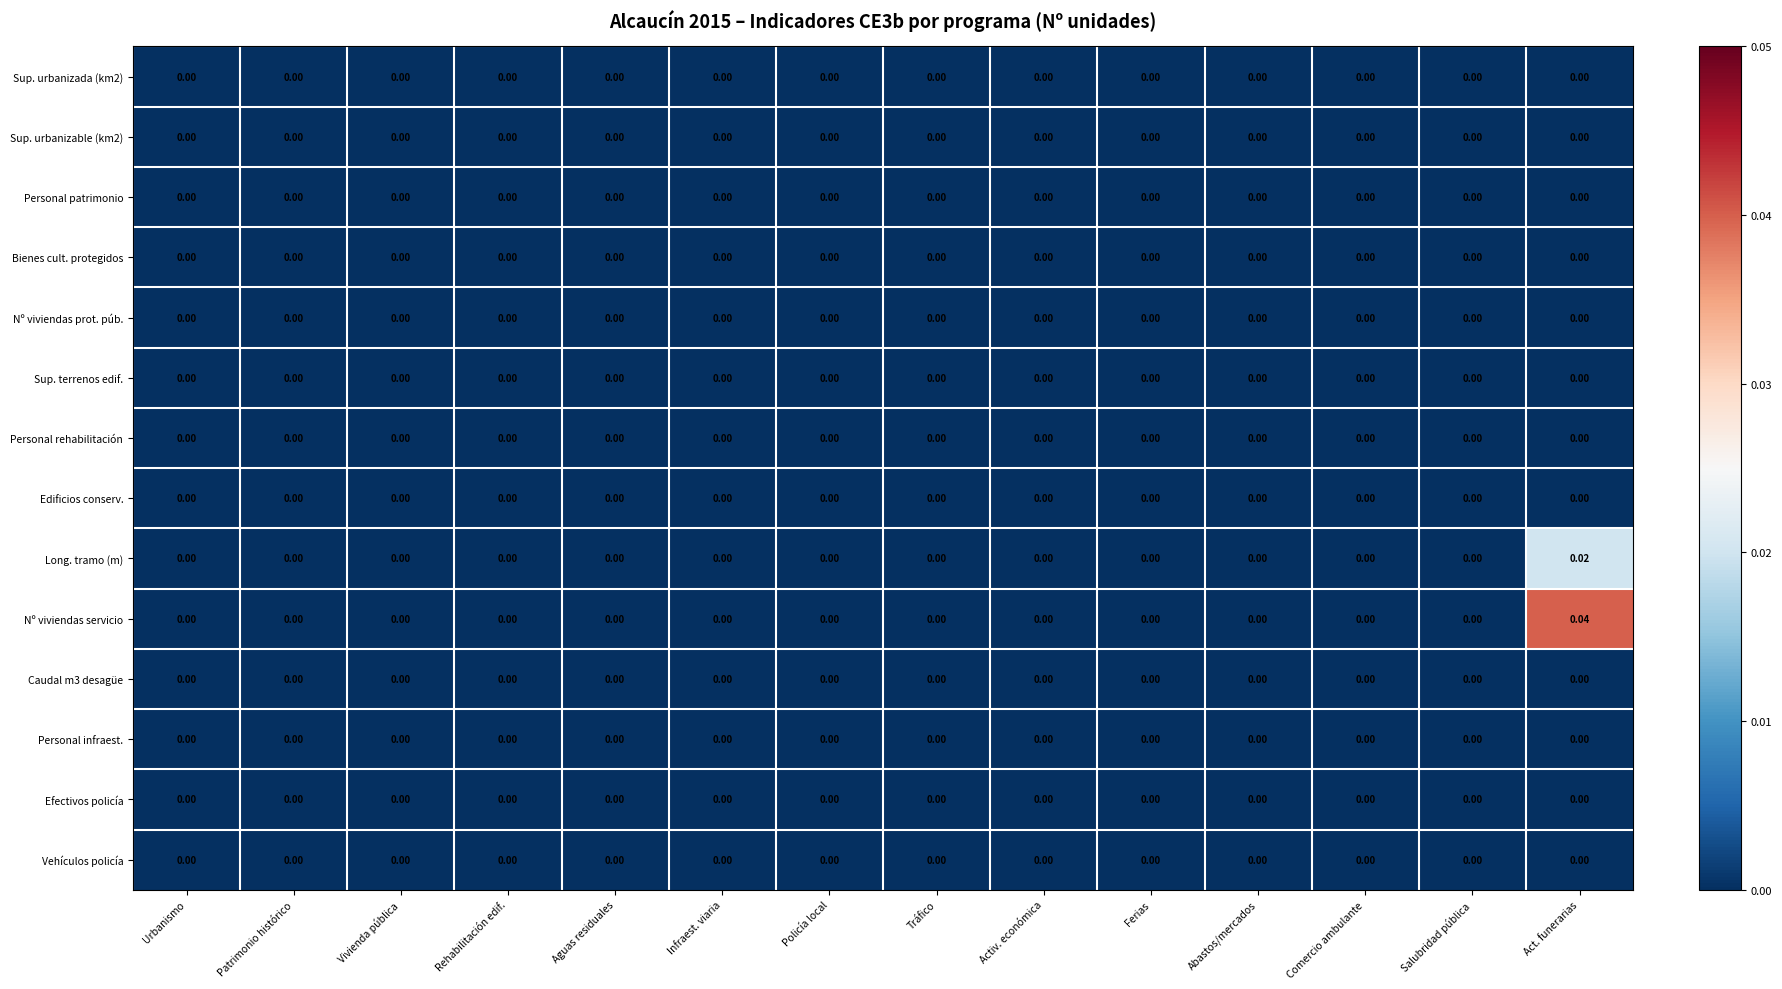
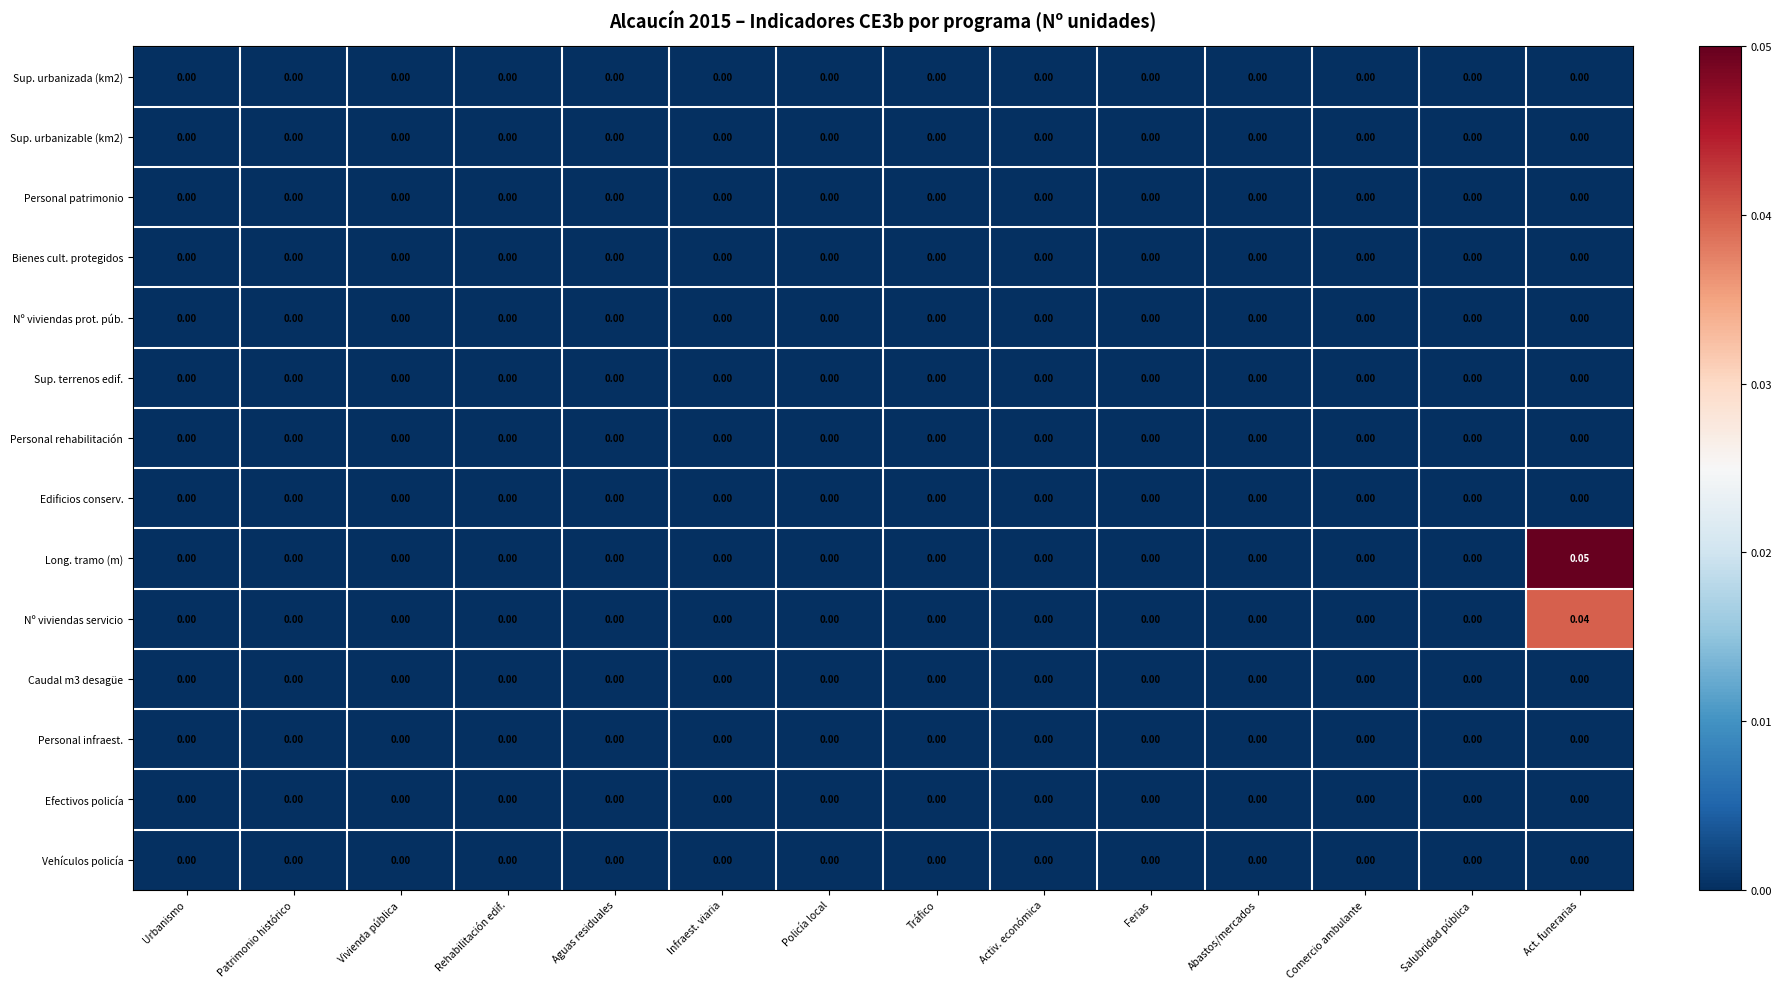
Long. tramo (m), Act. funerarias: 0.02 -> 0.05
